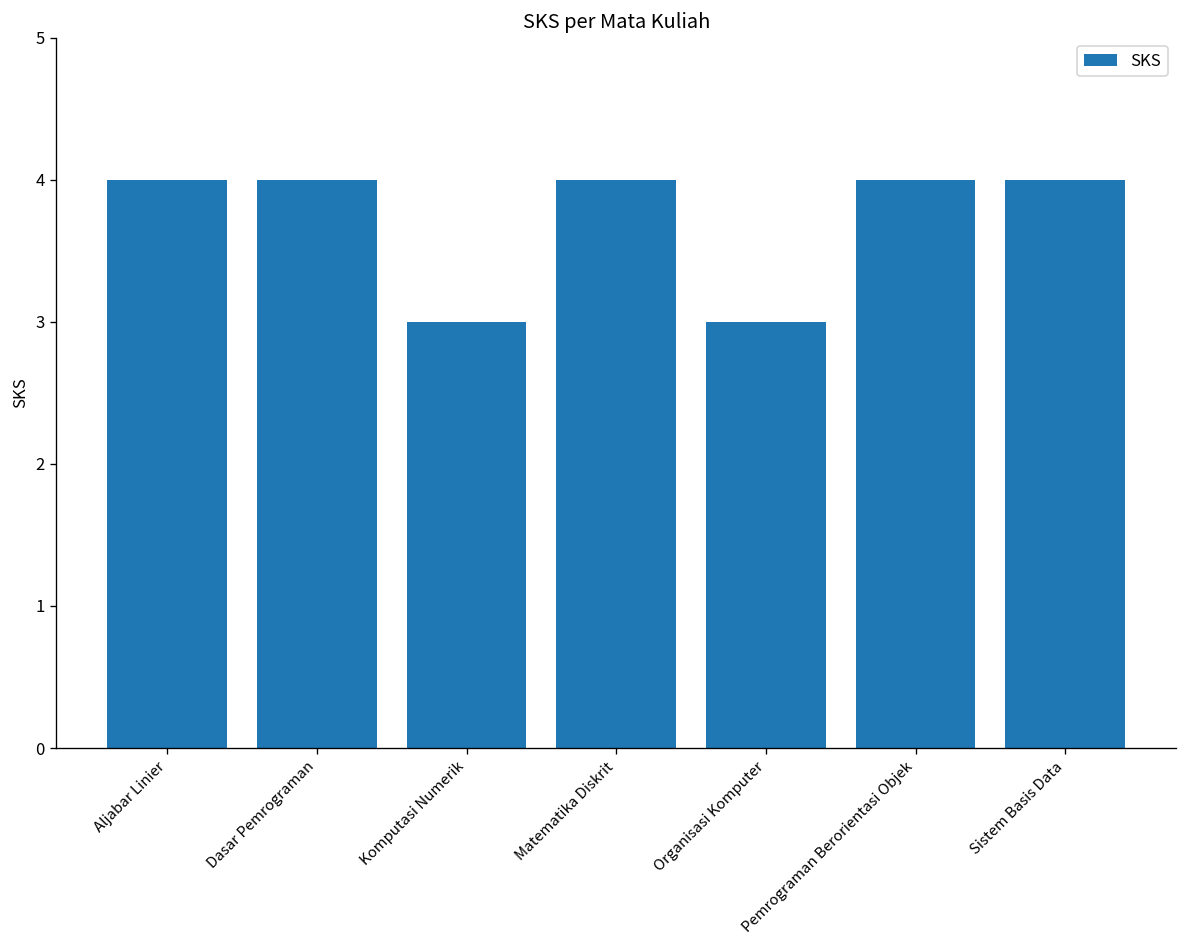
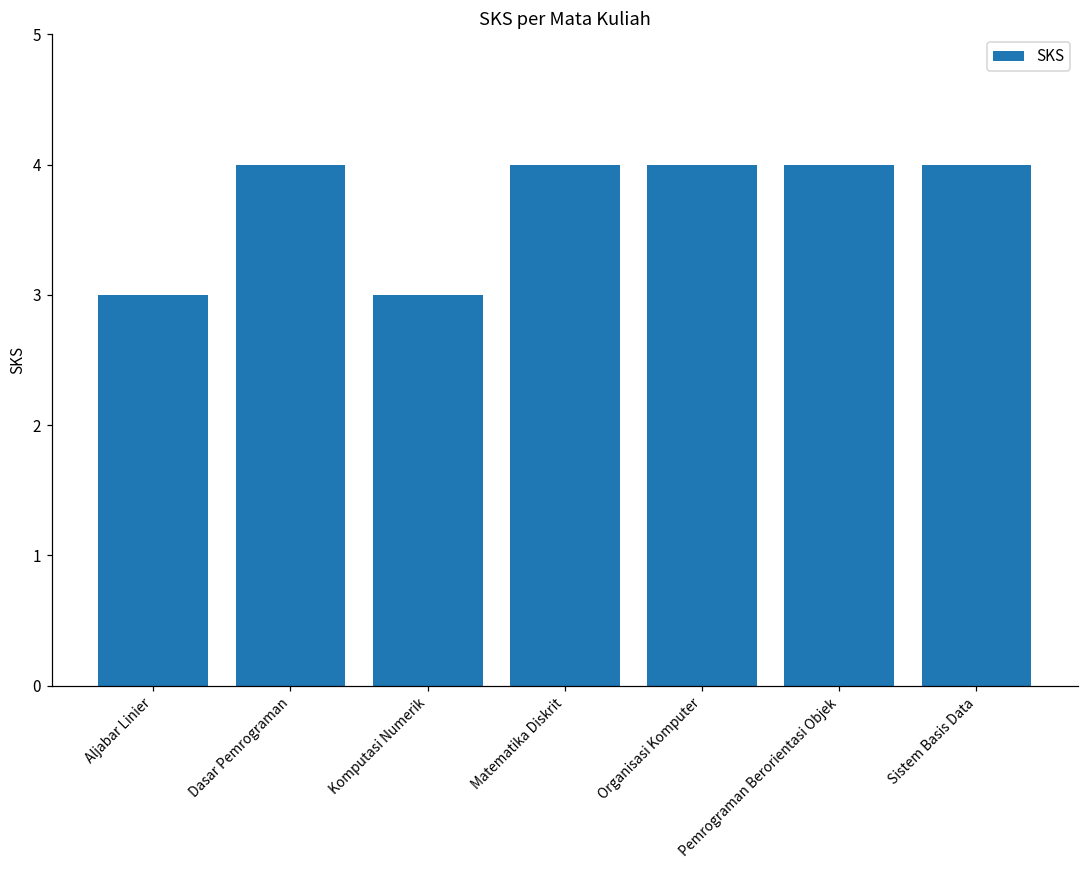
Aljabar Linier: 4 -> 3
Organisasi Komputer: 3 -> 4
